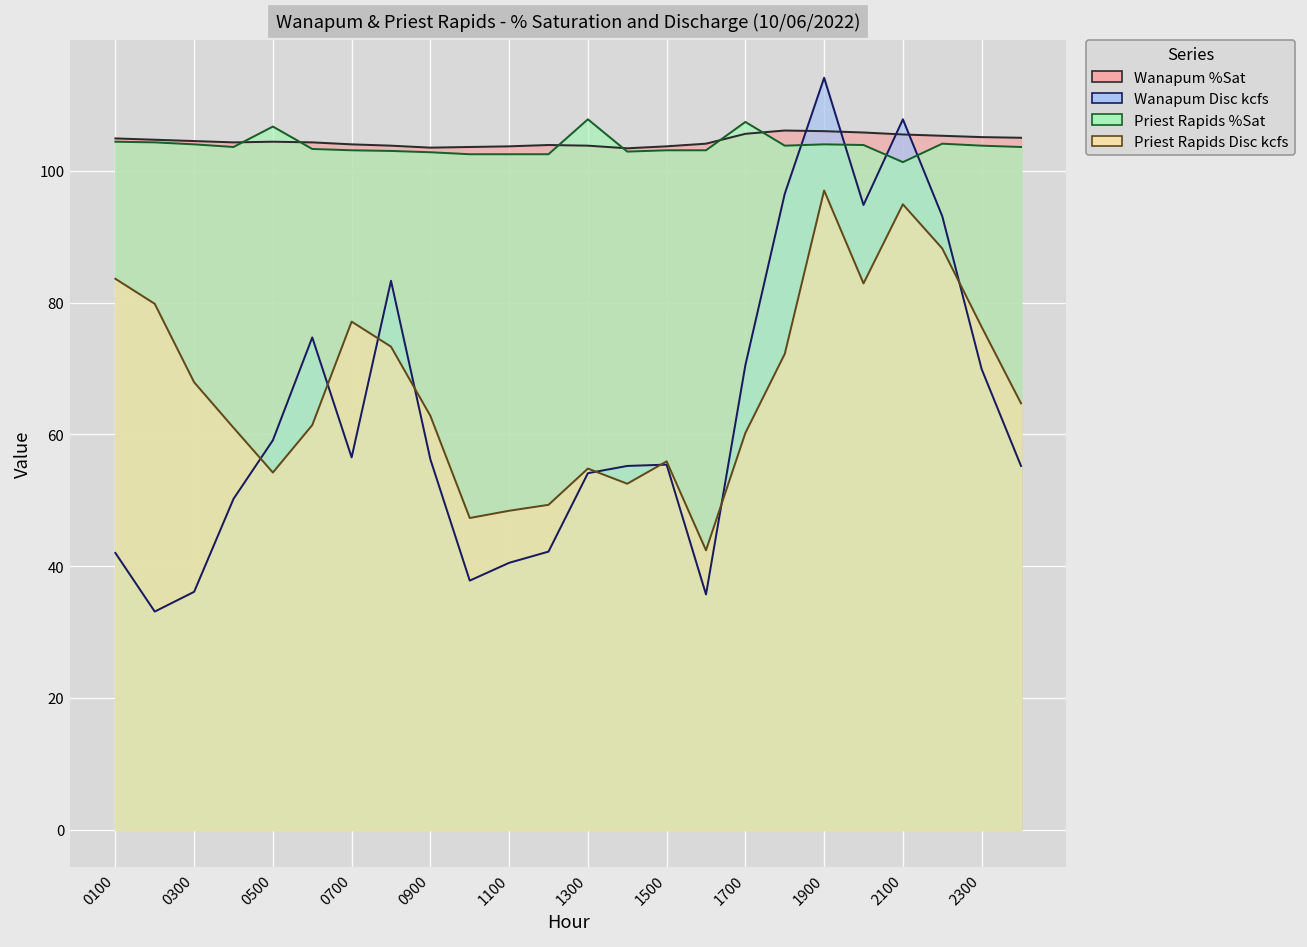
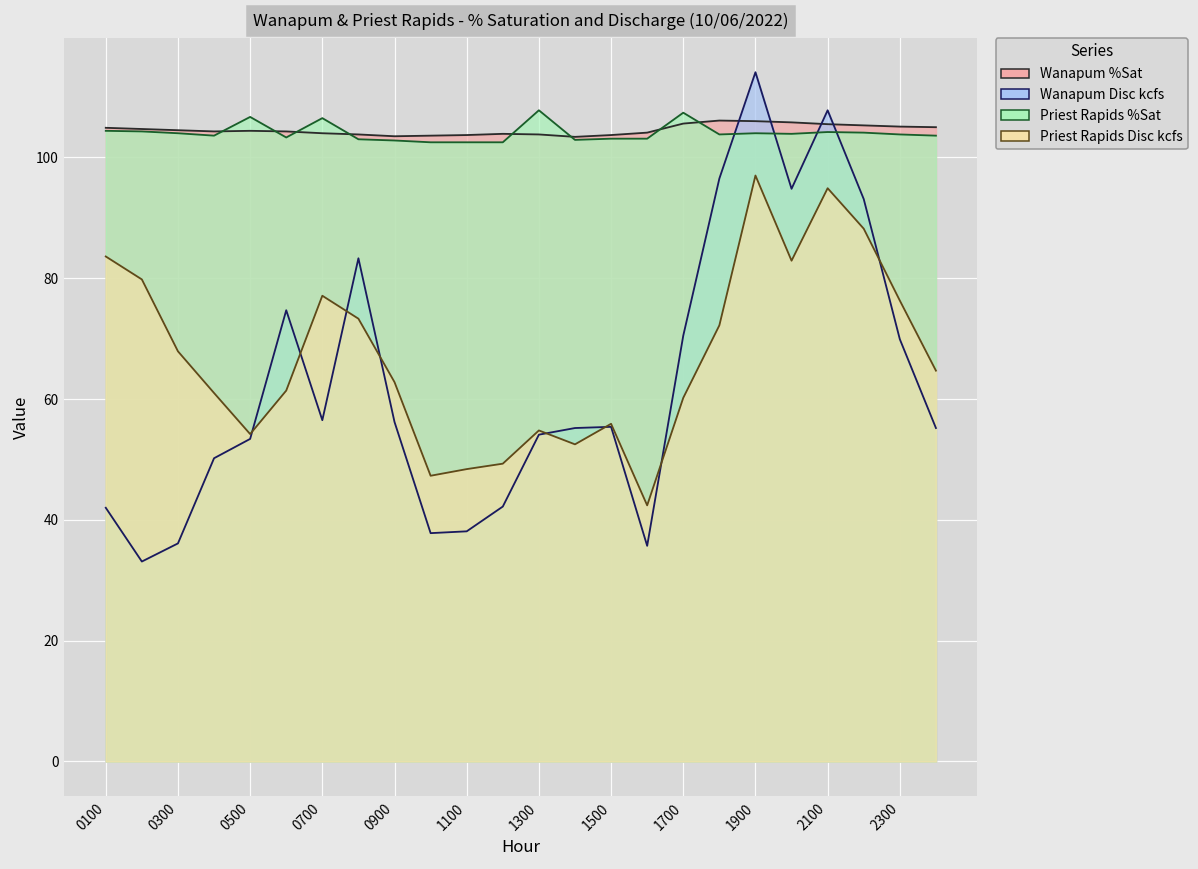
Wanapum Disc kcfs, 0500: 59 -> 53
Priest Rapids %Sat, 0700: 103 -> 107
Wanapum Disc kcfs, 1100: 41 -> 38
Priest Rapids %Sat, 2100: 101 -> 104
